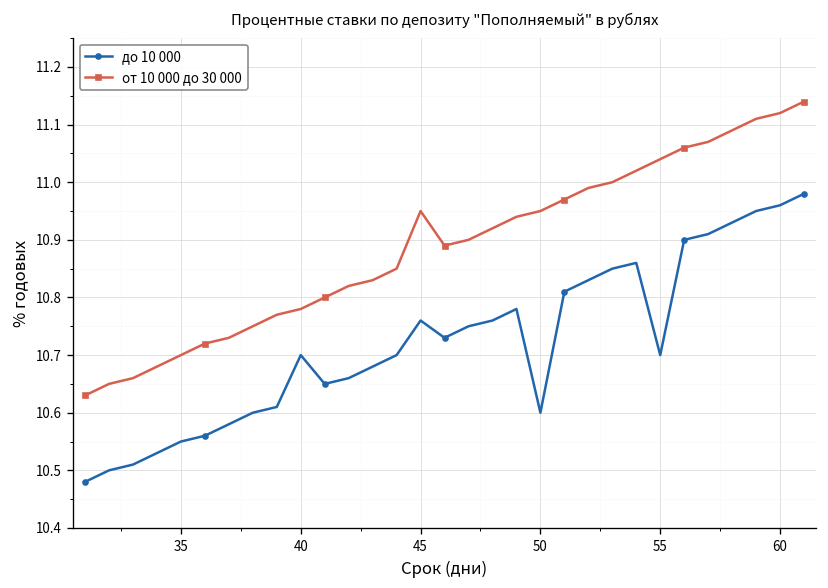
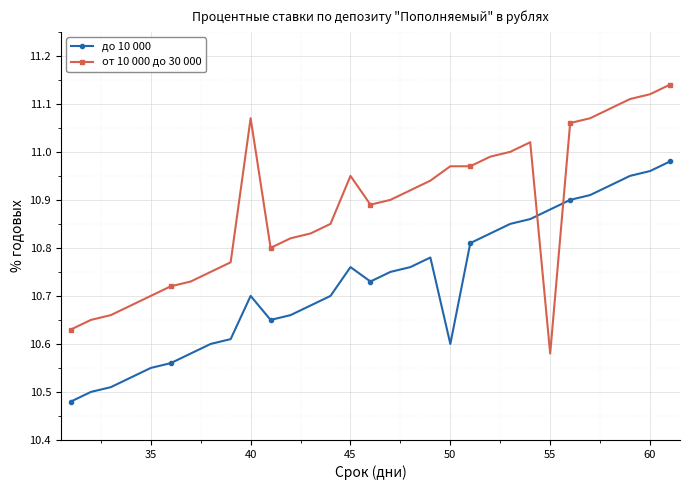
от 10 000 до 30 000, 40: 10.78 -> 11.07
от 10 000 до 30 000, 50: 10.95 -> 10.97
до 10 000, 55: 10.70 -> 10.88
от 10 000 до 30 000, 55: 11.04 -> 10.58
